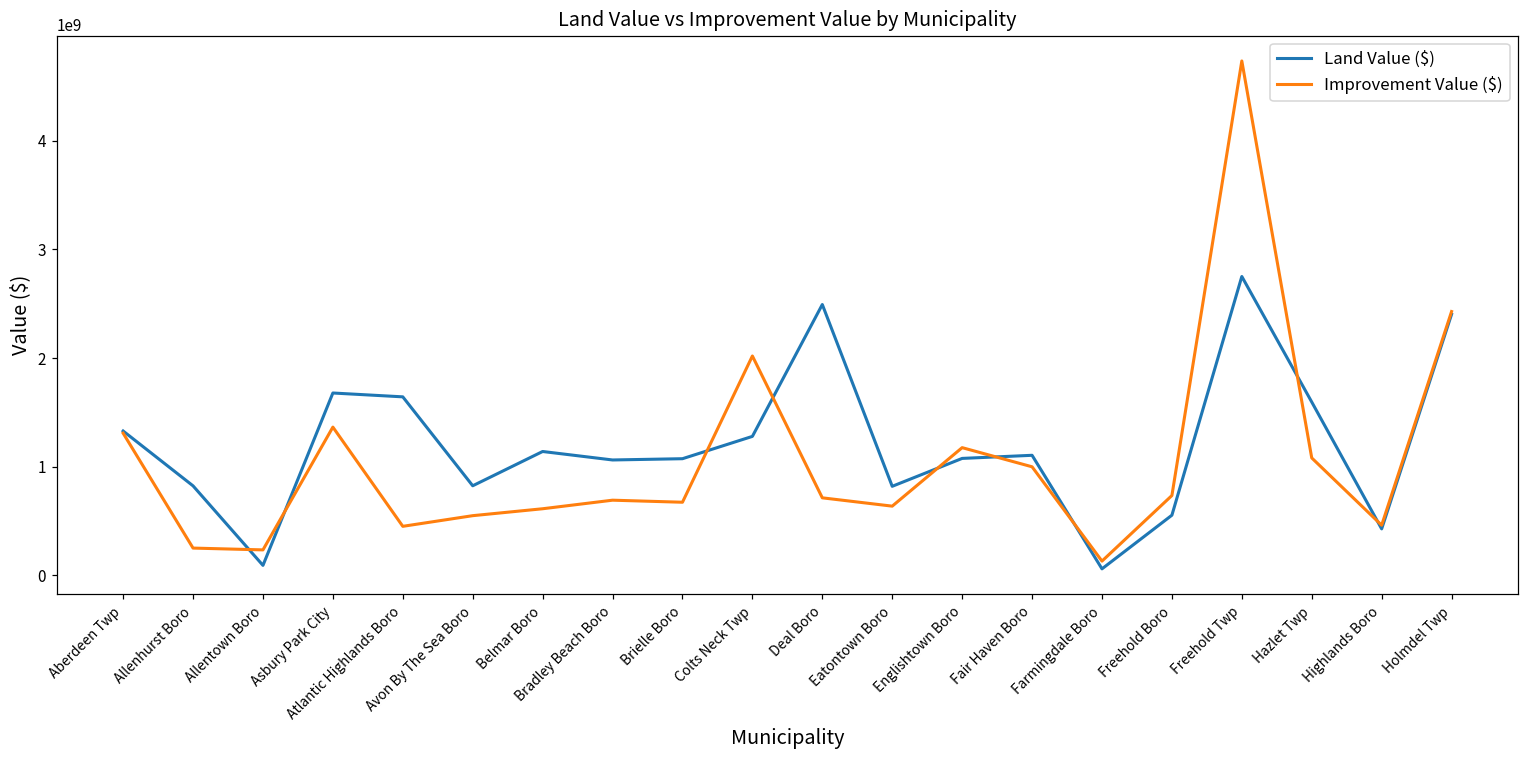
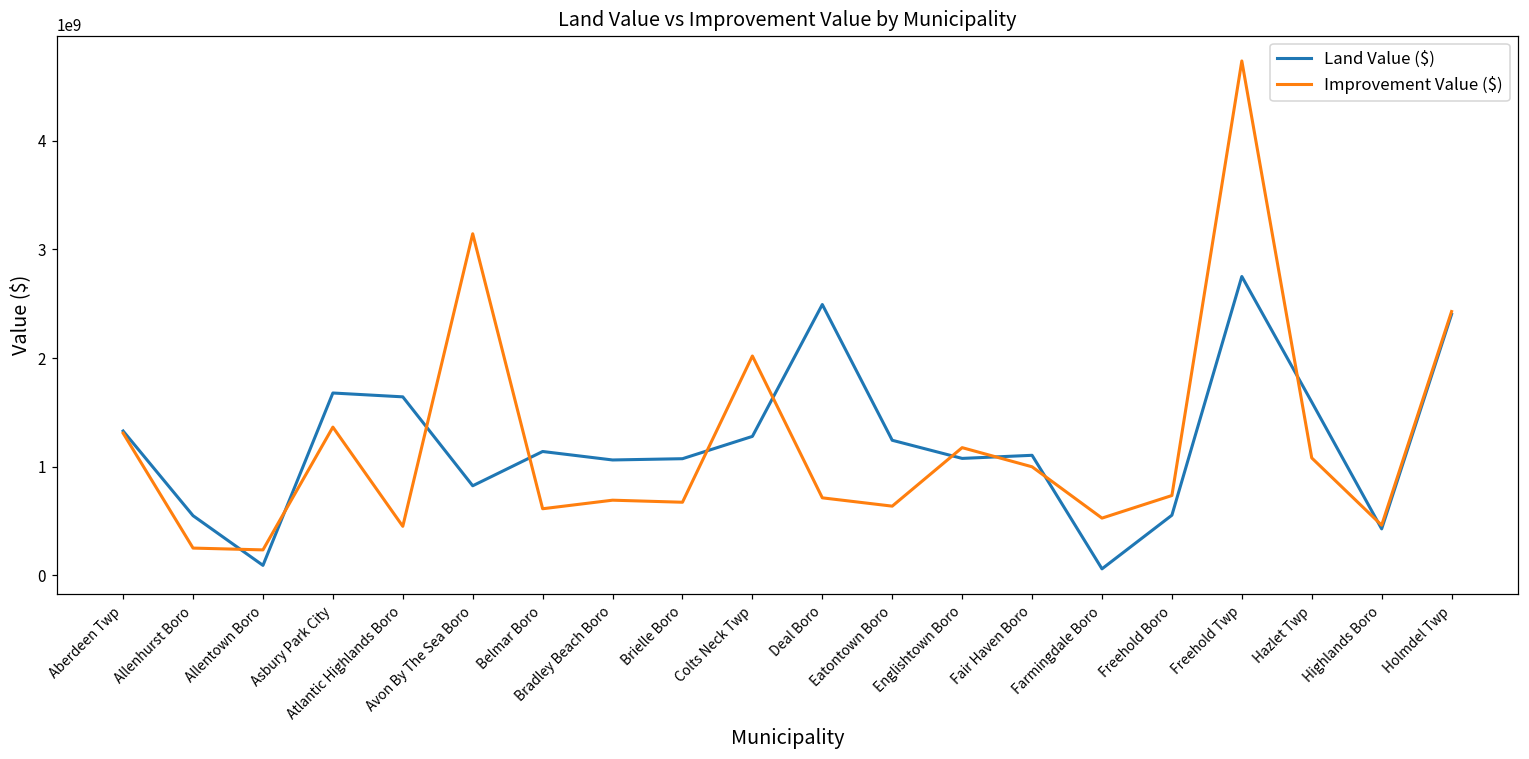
Land Value ($), Allenhurst Boro: 800000000 -> 500000000
Improvement Value ($), Avon By The Sea Boro: 500000000 -> 3100000000
Land Value ($), Eatontown Boro: 800000000 -> 1200000000
Improvement Value ($), Farmingdale Boro: 100000000 -> 500000000
